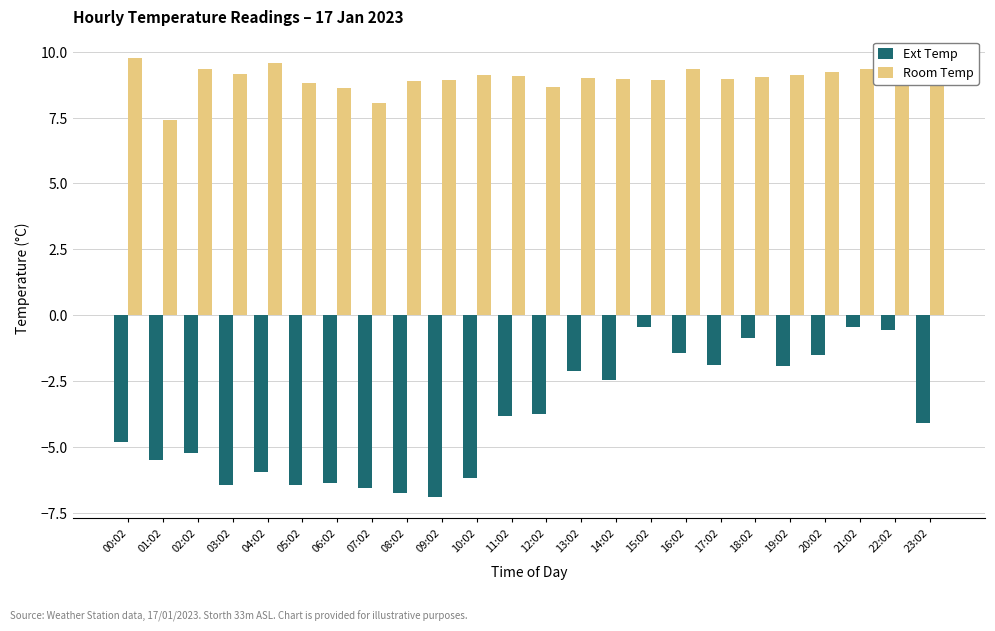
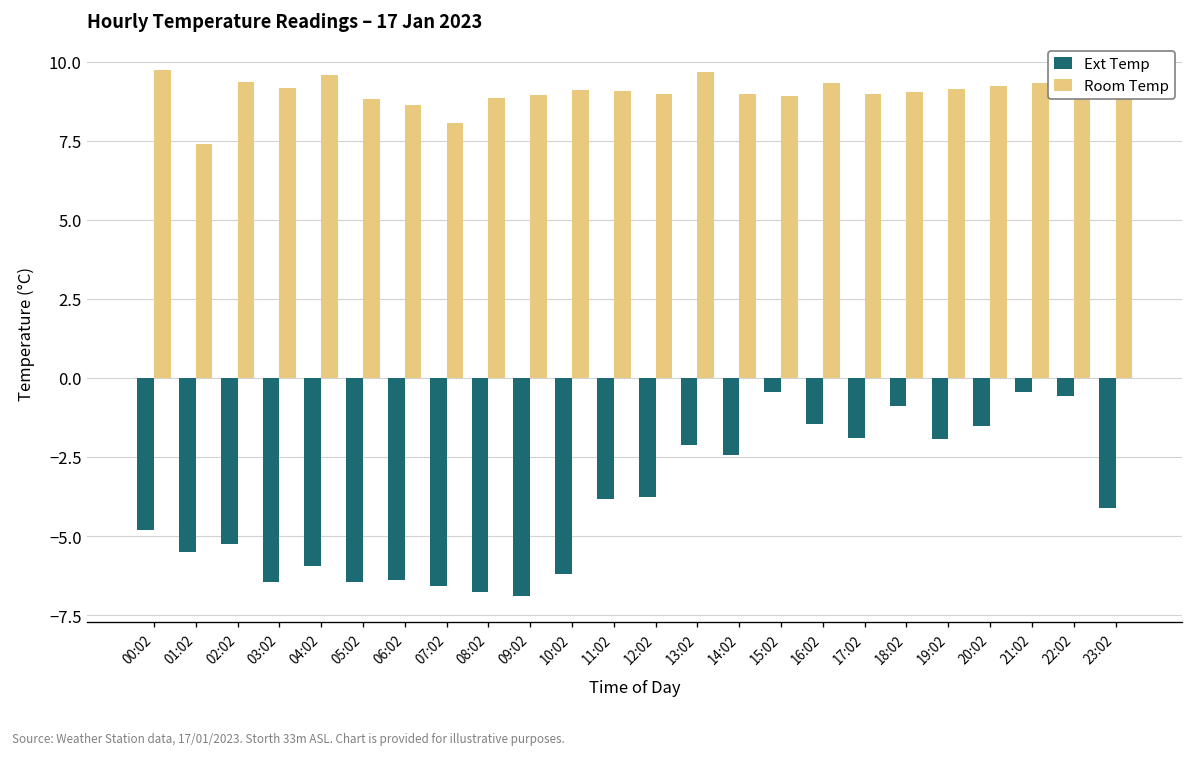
Room Temp, 12:02: 8.7 -> 9.0
Room Temp, 13:02: 9.0 -> 9.7
